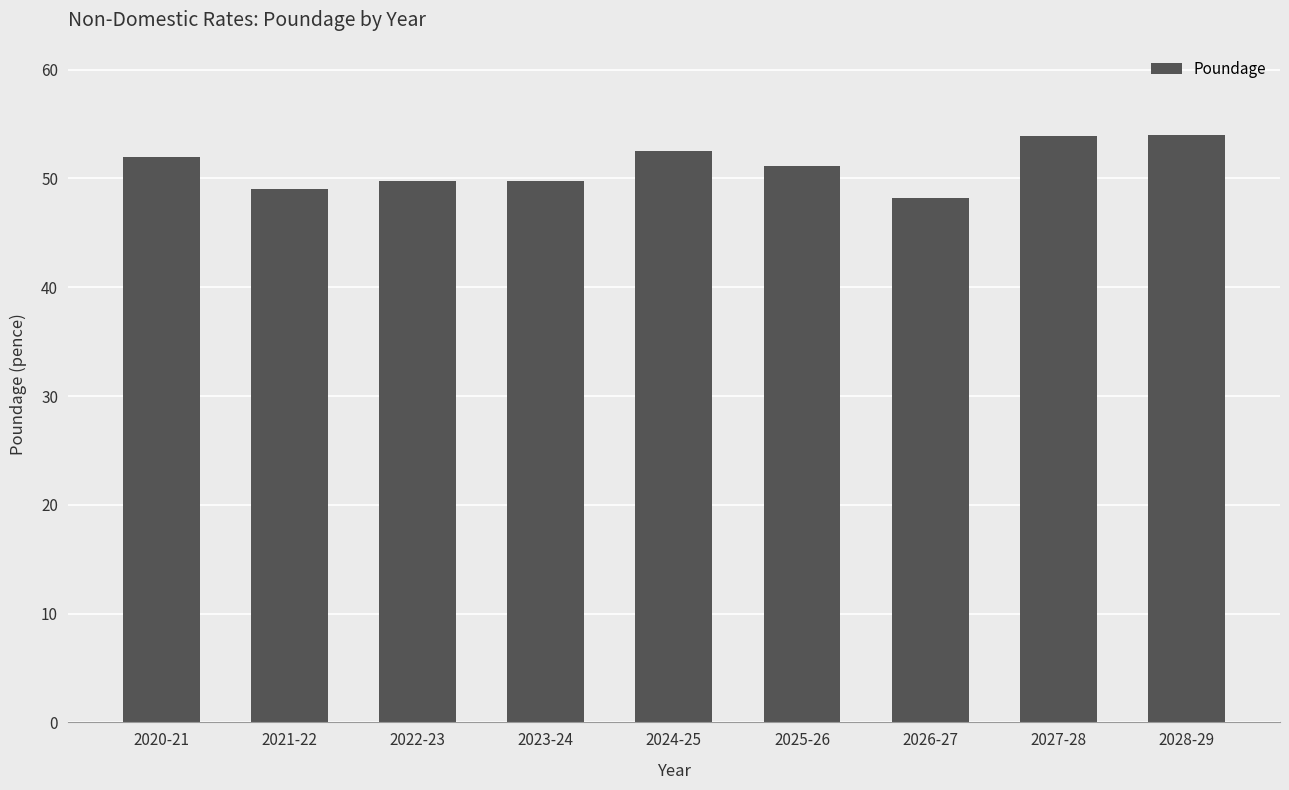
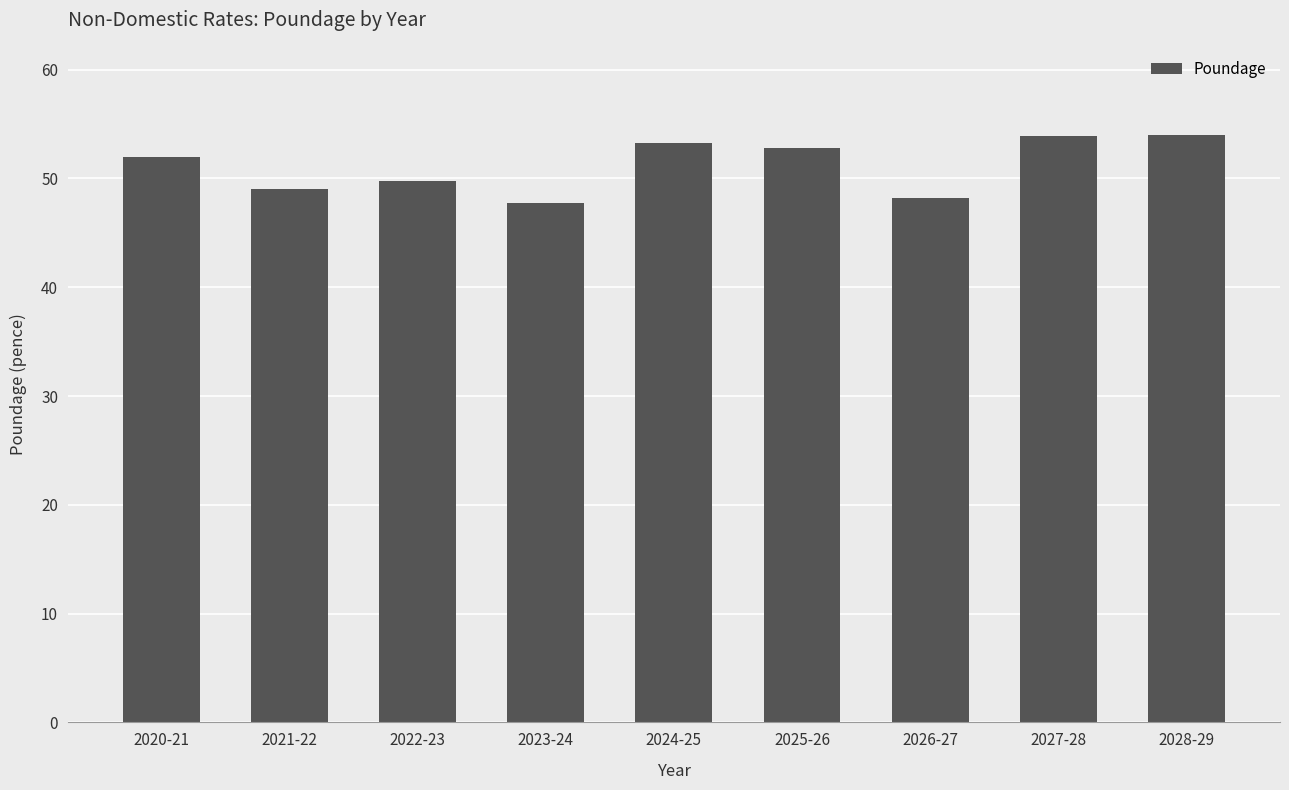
2023-24: 49.8 -> 47.7
2024-25: 52.5 -> 53.3
2025-26: 51.1 -> 52.8
